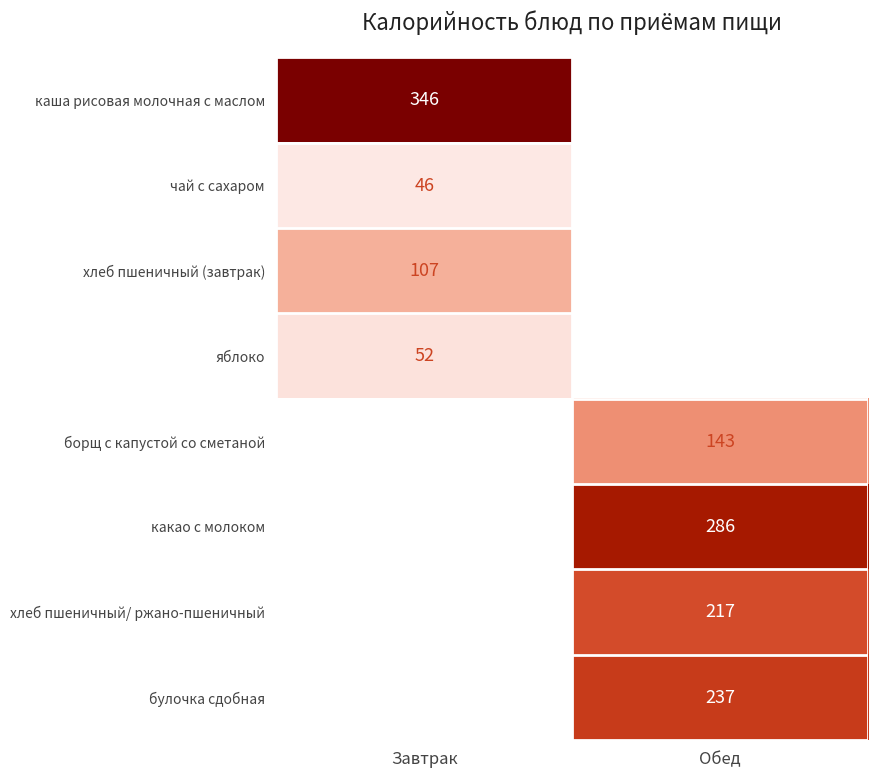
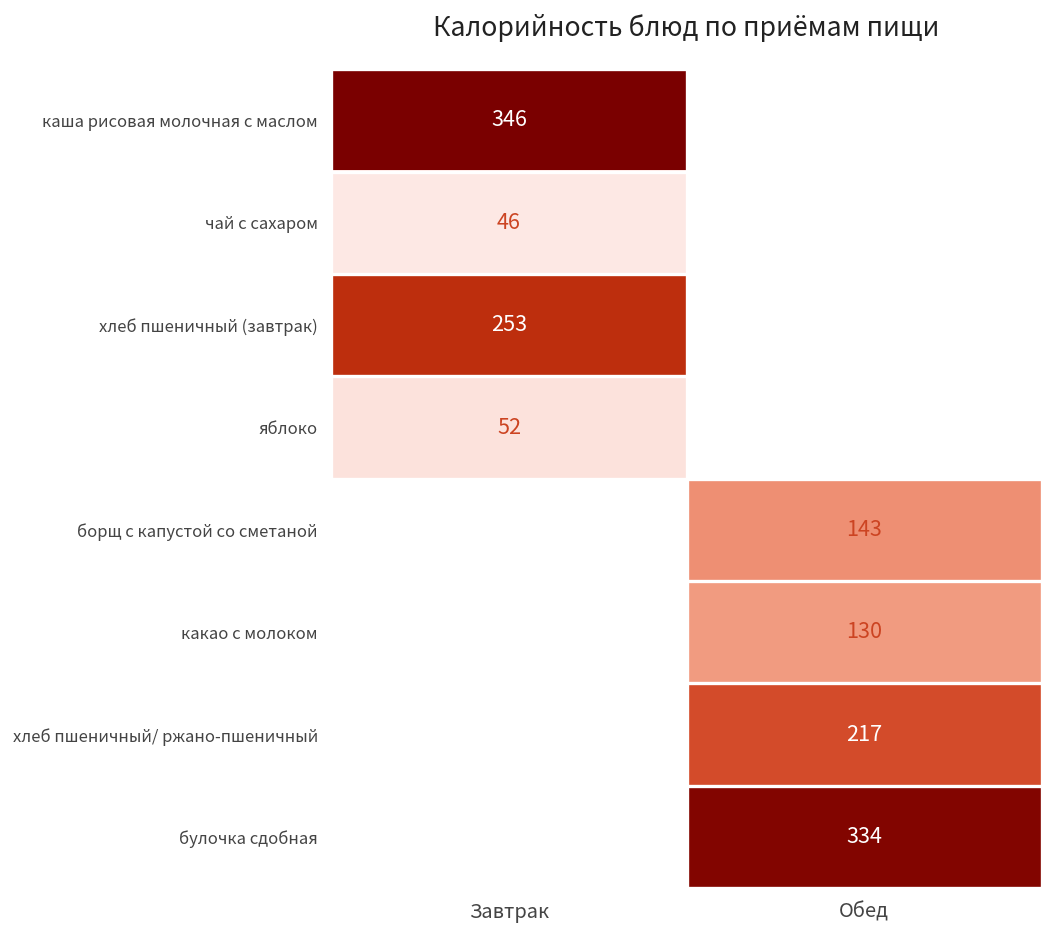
хлеб пшеничный (завтрак), Завтрак: 107 -> 253
какао с молоком, Обед: 286 -> 130
булочка сдобная, Обед: 237 -> 334
